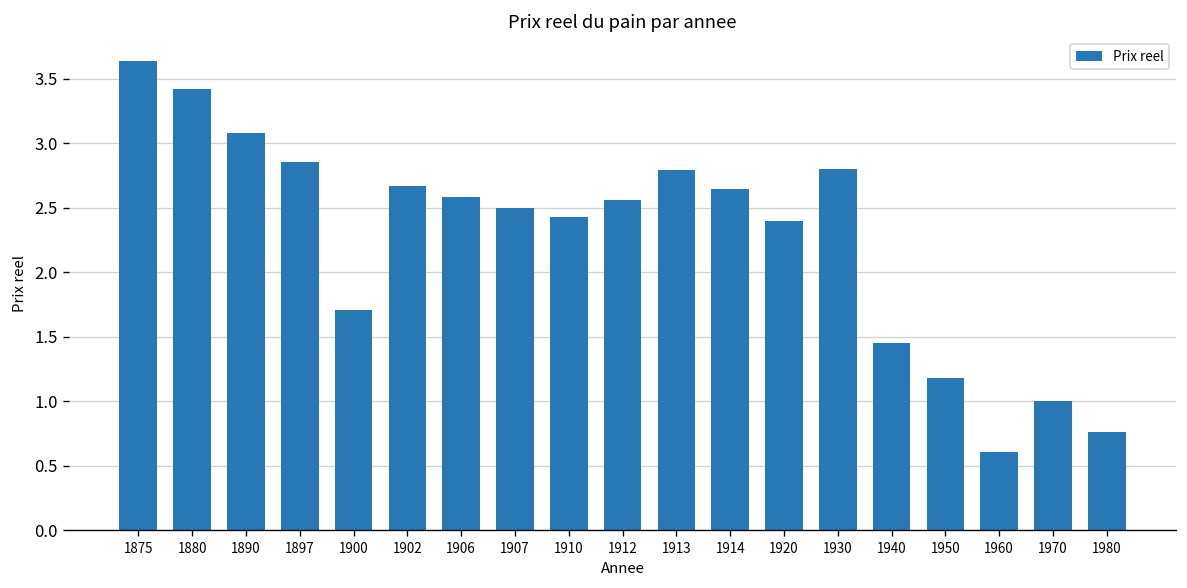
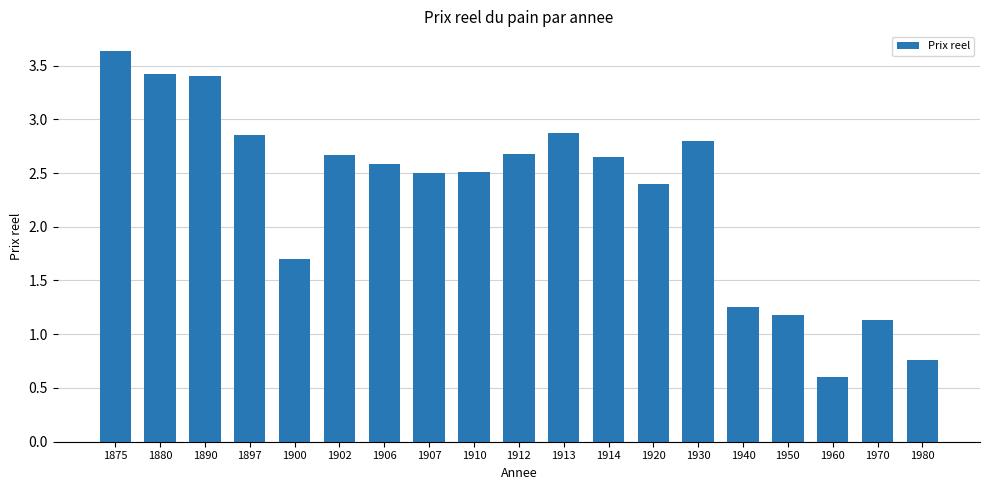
1890: 3.08 -> 3.40
1910: 2.42 -> 2.51
1912: 2.56 -> 2.68
1913: 2.79 -> 2.87
1940: 1.45 -> 1.25
1970: 1.00 -> 1.14
